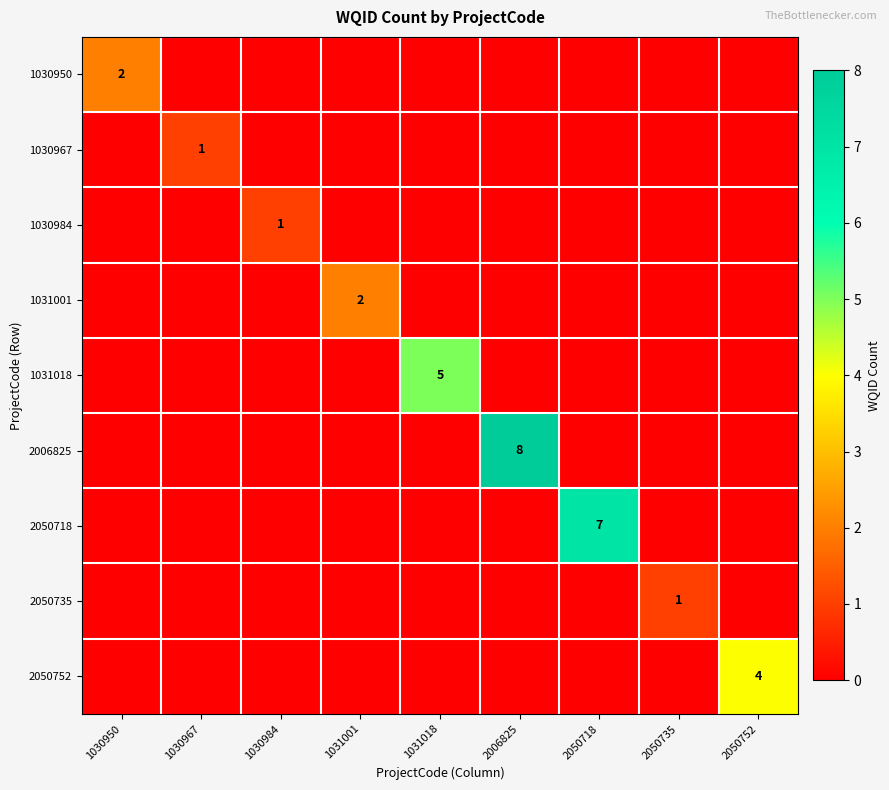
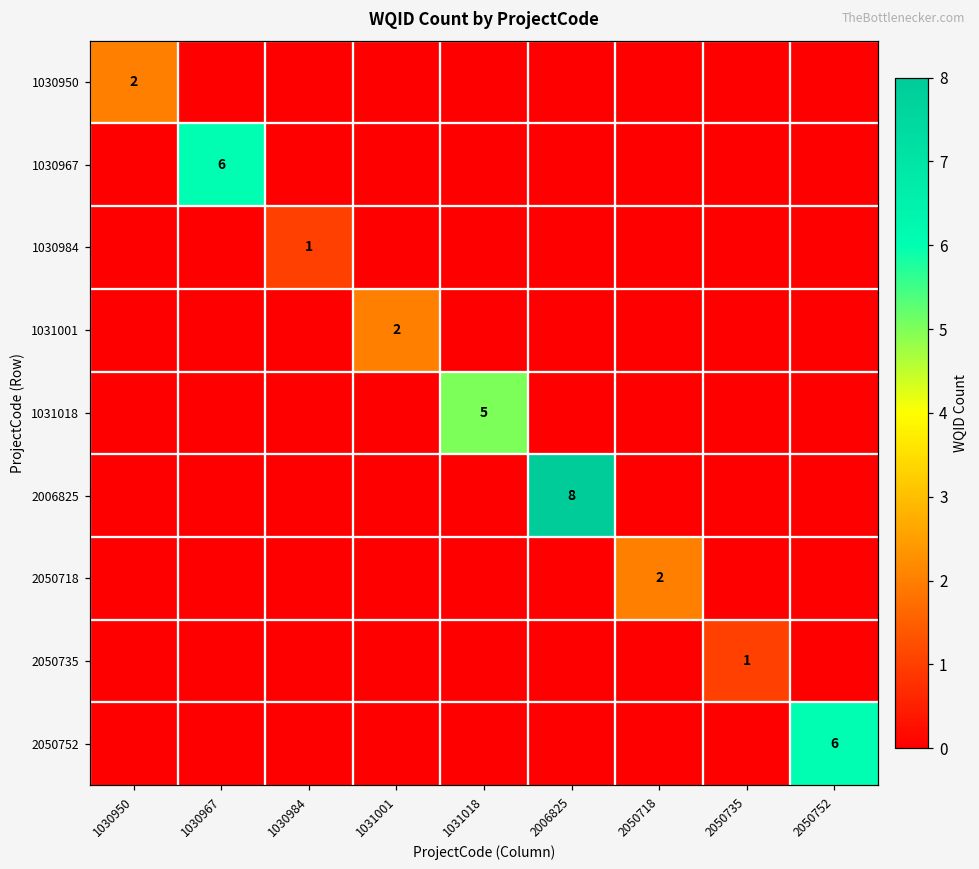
1030967, 1030967: 1 -> 6
2050718, 2050718: 7 -> 2
2050752, 2050752: 4 -> 6
